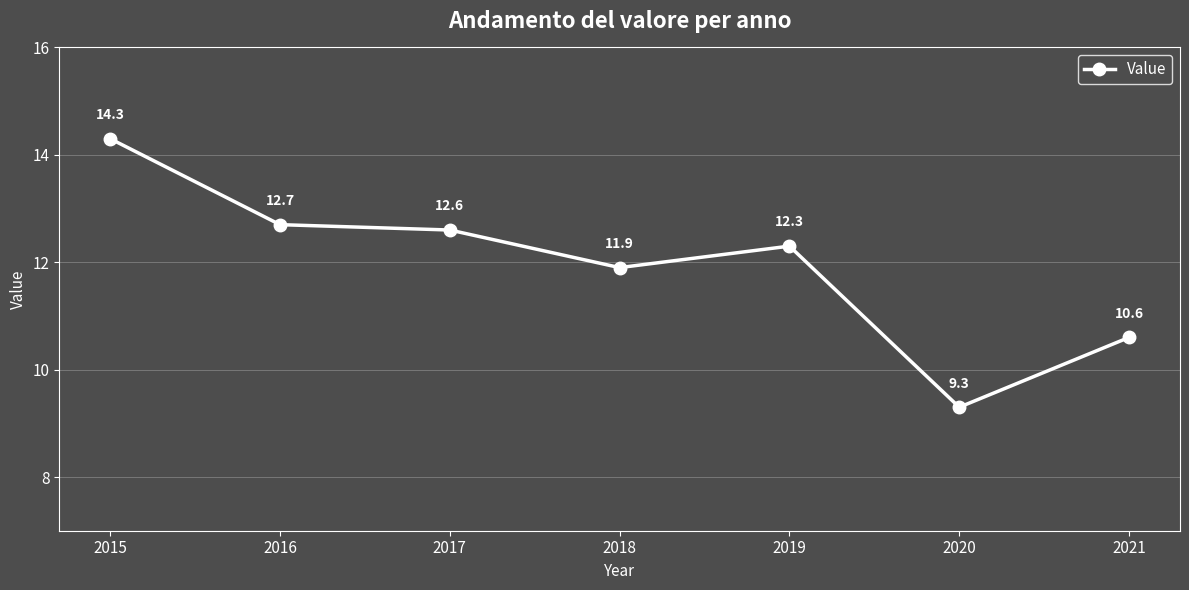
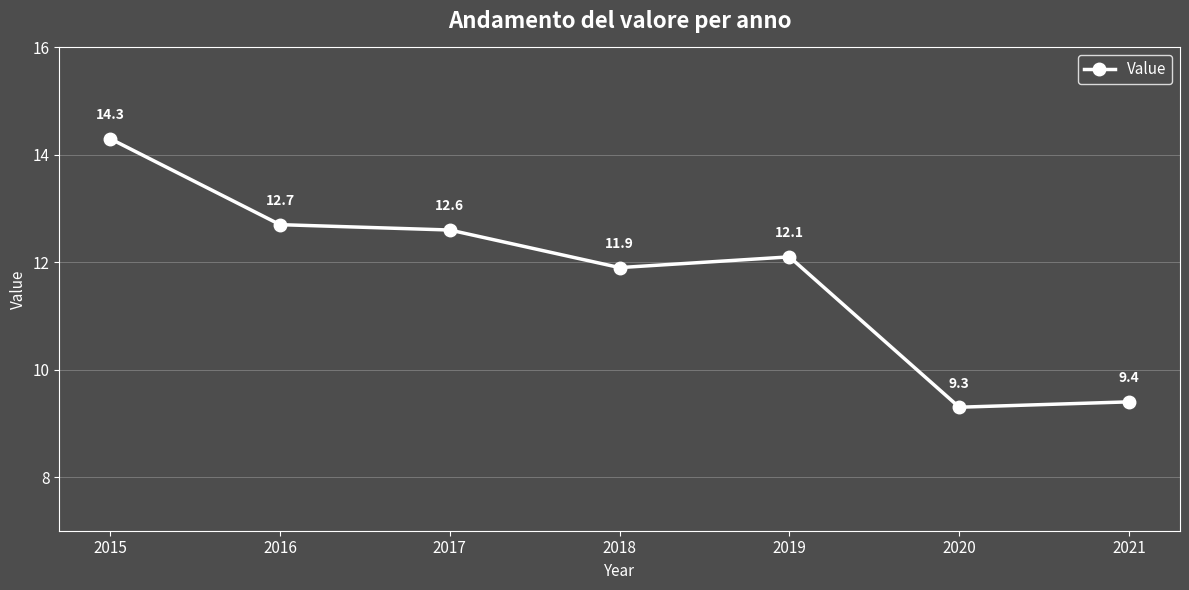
2019: 12.3 -> 12.1
2021: 10.6 -> 9.4
